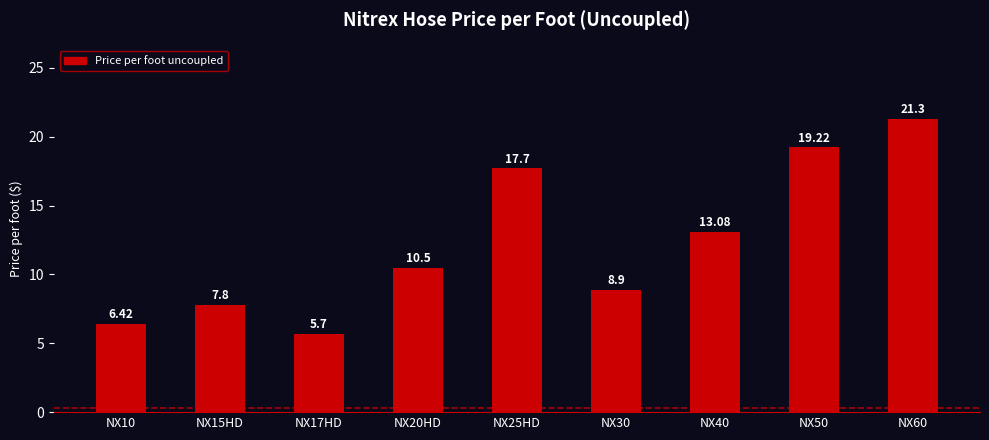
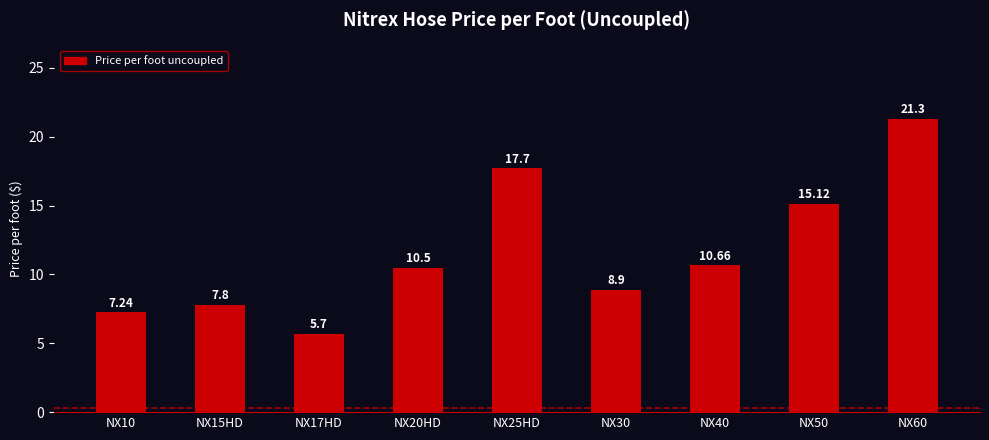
NX10: 6.42 -> 7.24
NX40: 13.08 -> 10.66
NX50: 19.22 -> 15.12
